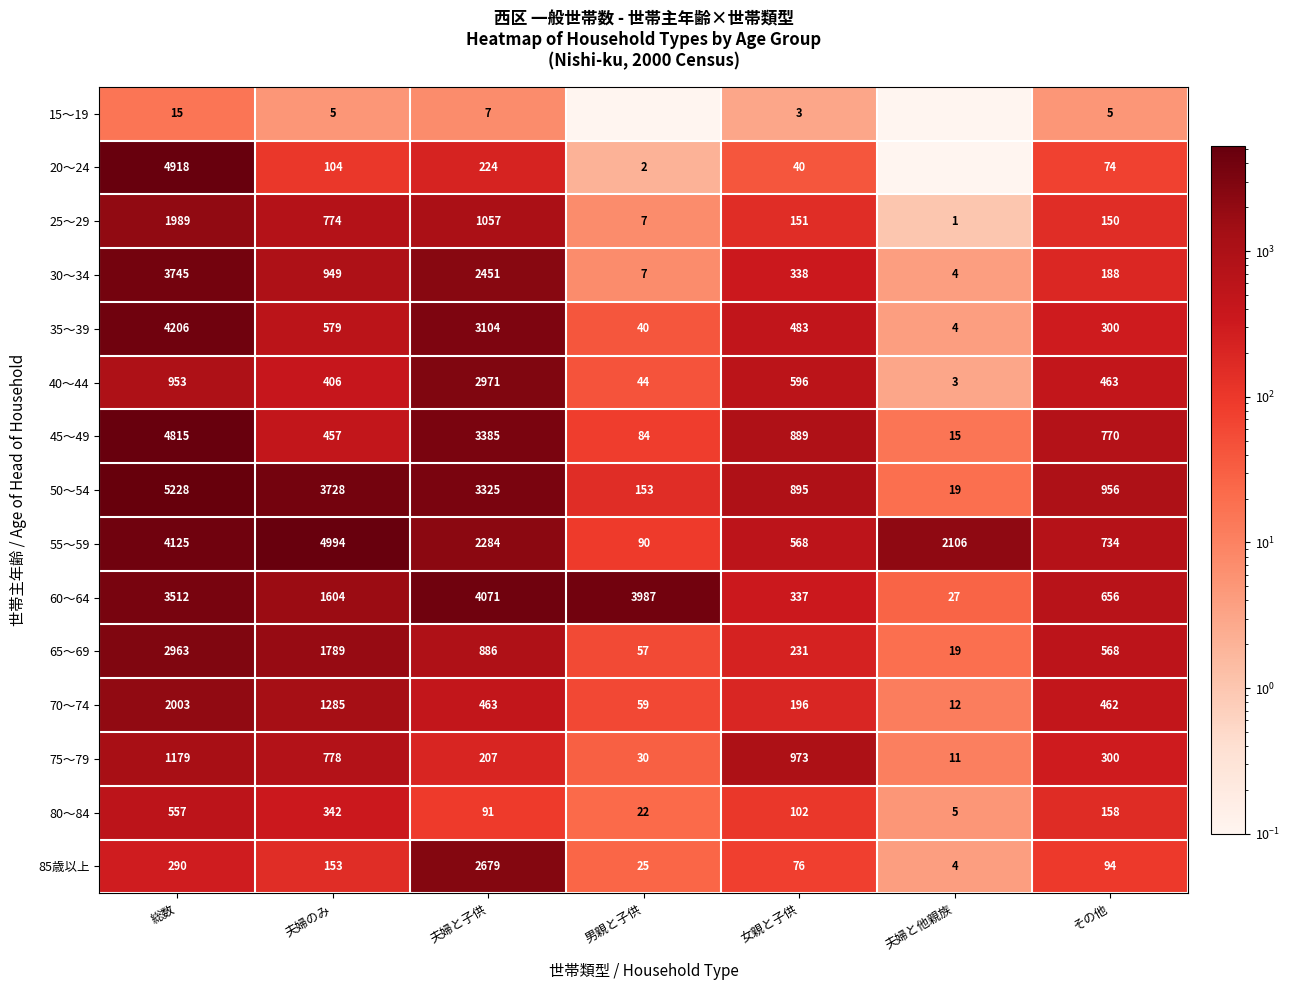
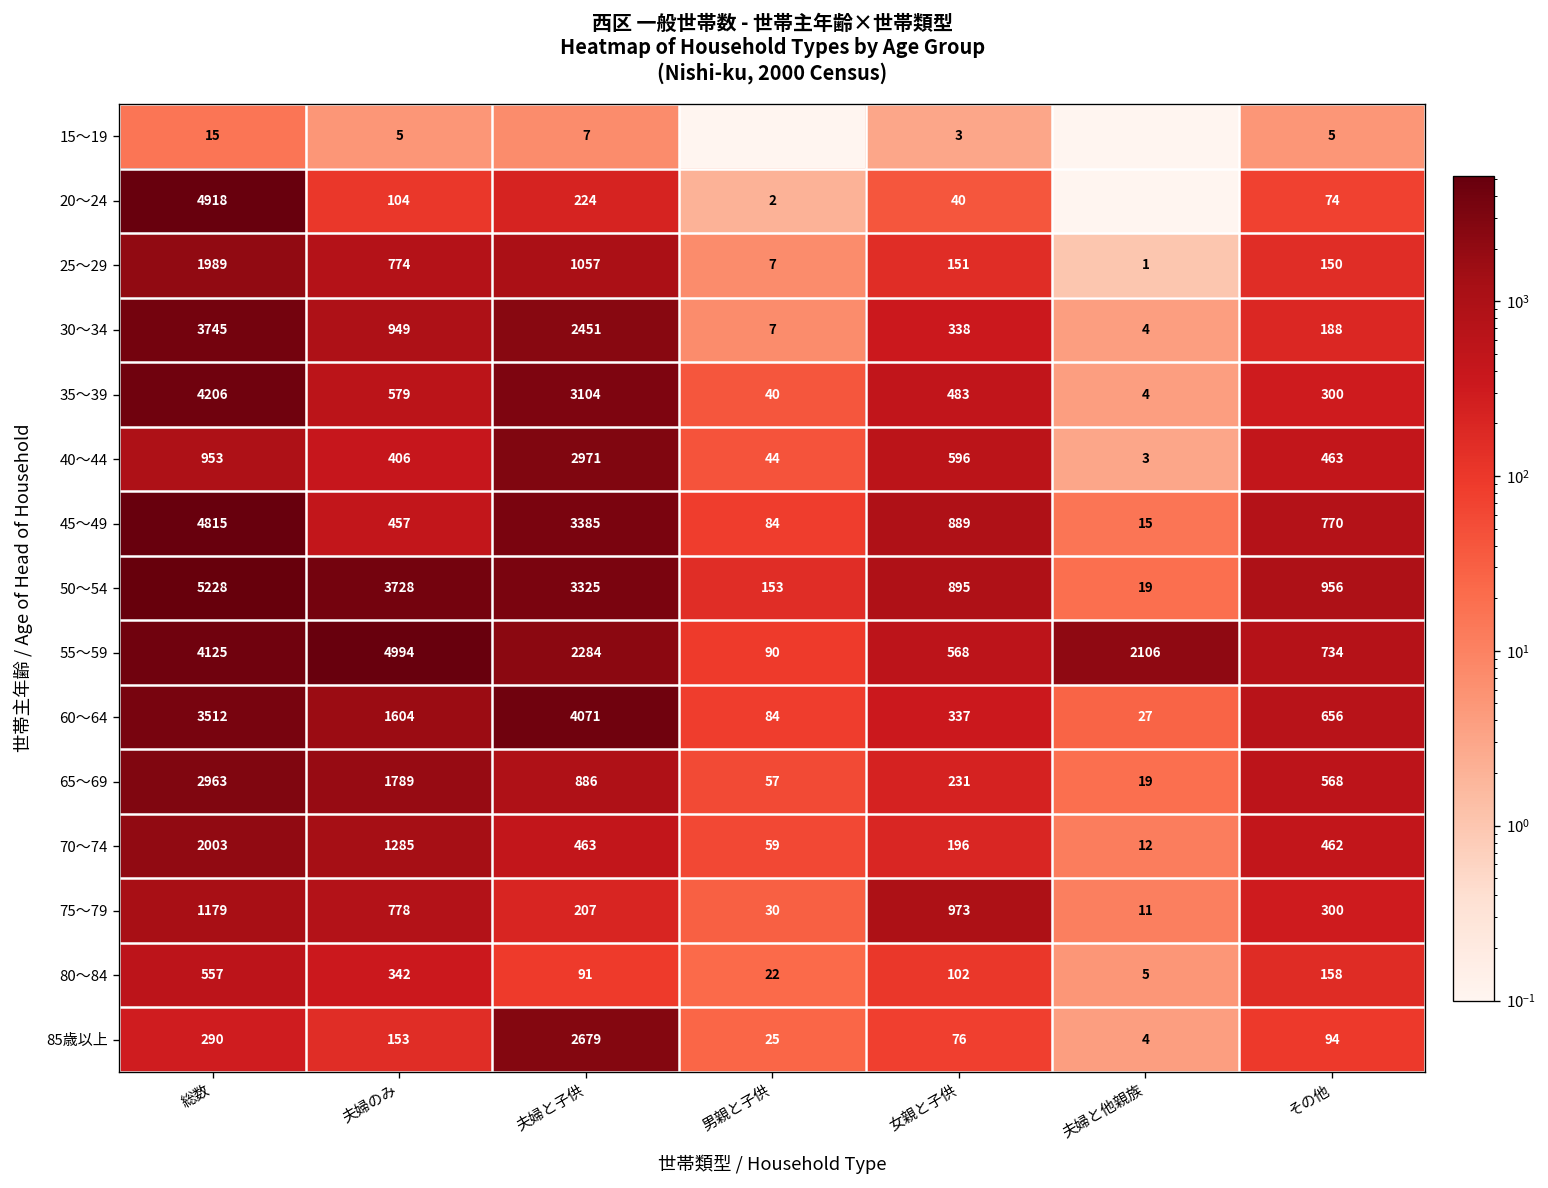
60～64, 男親と子供: 3987 -> 84
